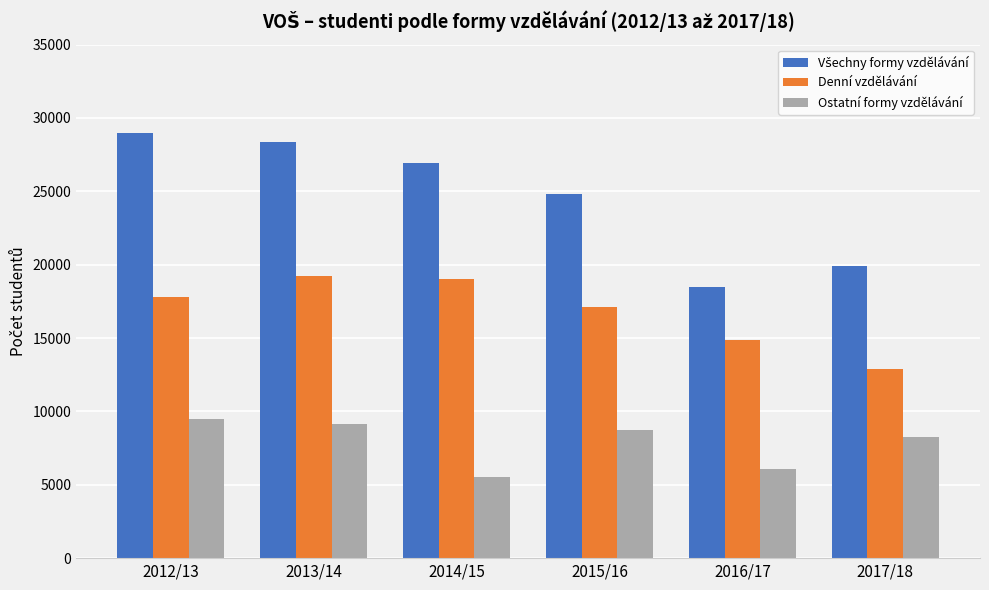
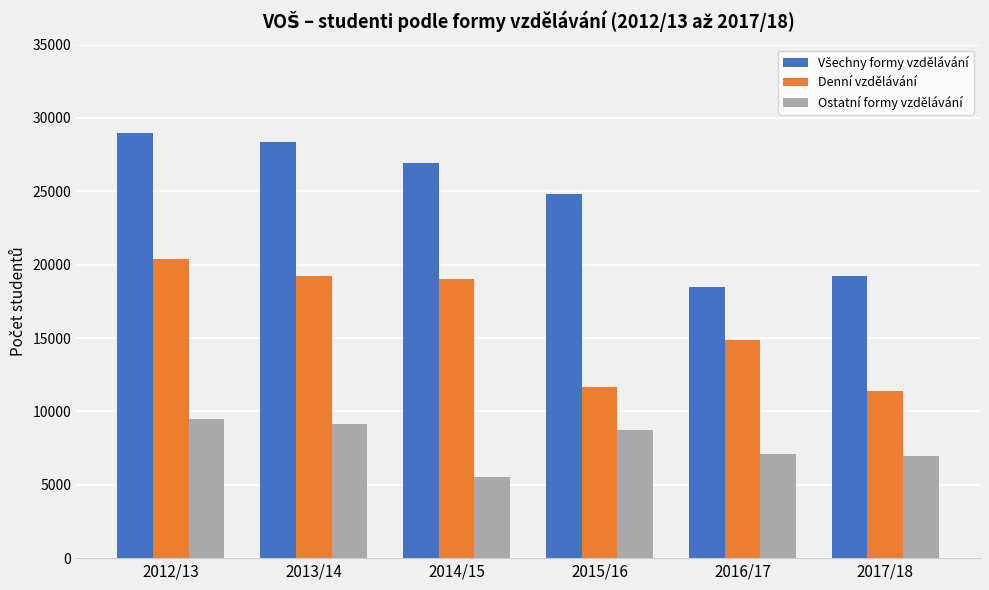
Denní vzdělávání, 2012/13: 17800 -> 20400
Denní vzdělávání, 2015/16: 17100 -> 11700
Ostatní formy vzdělávání, 2016/17: 6100 -> 7100
Všechny formy vzdělávání, 2017/18: 19900 -> 19200
Denní vzdělávání, 2017/18: 12900 -> 11400
Ostatní formy vzdělávání, 2017/18: 8200 -> 7000
